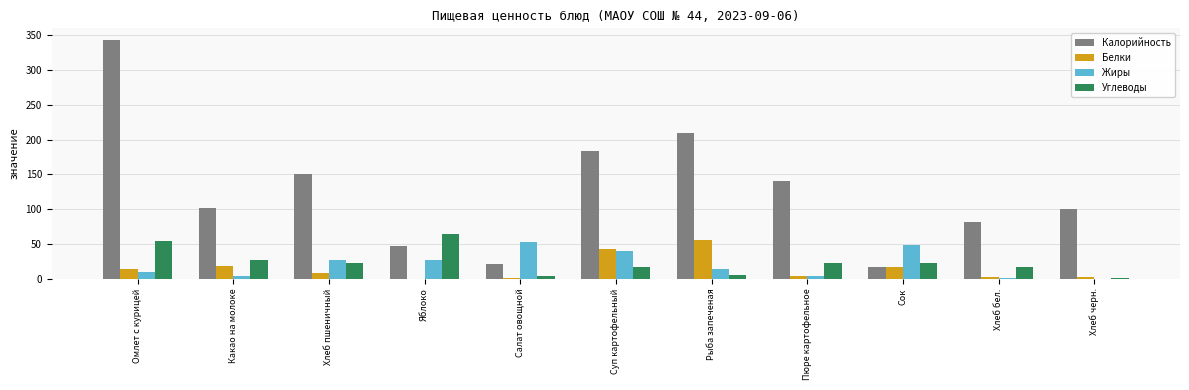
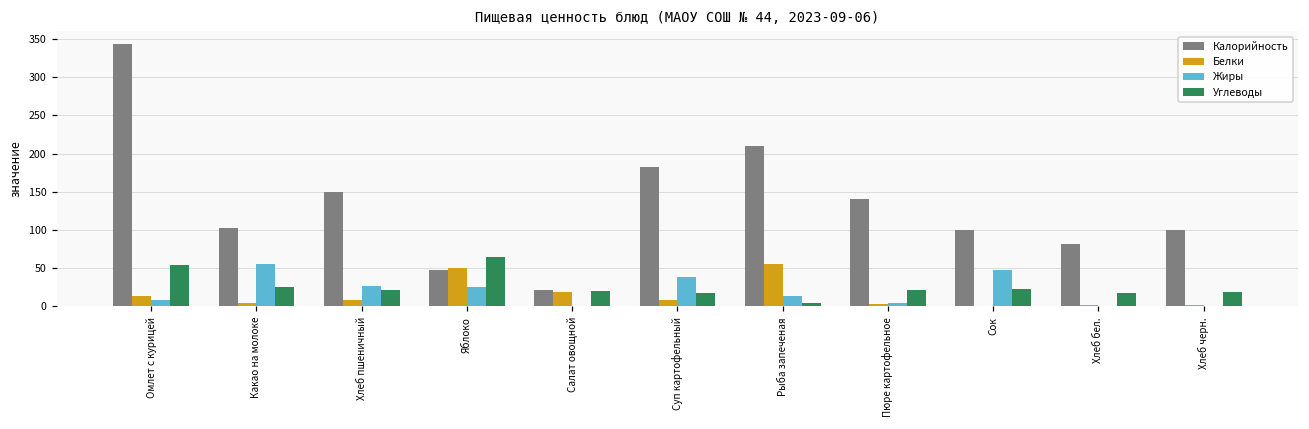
Белки, Какао на молоке: 20 -> 0
Жиры, Какао на молоке: 0 -> 60
Белки, Яблоко: 0 -> 50
Белки, Салат овощной: 0 -> 20
Жиры, Салат овощной: 50 -> 0
Углеводы, Салат овощной: 0 -> 20
Белки, Суп картофельный: 40 -> 10
Калорийность, Сок: 20 -> 100
Белки, Сок: 20 -> 0
Углеводы, Хлеб черн.: 0 -> 20
